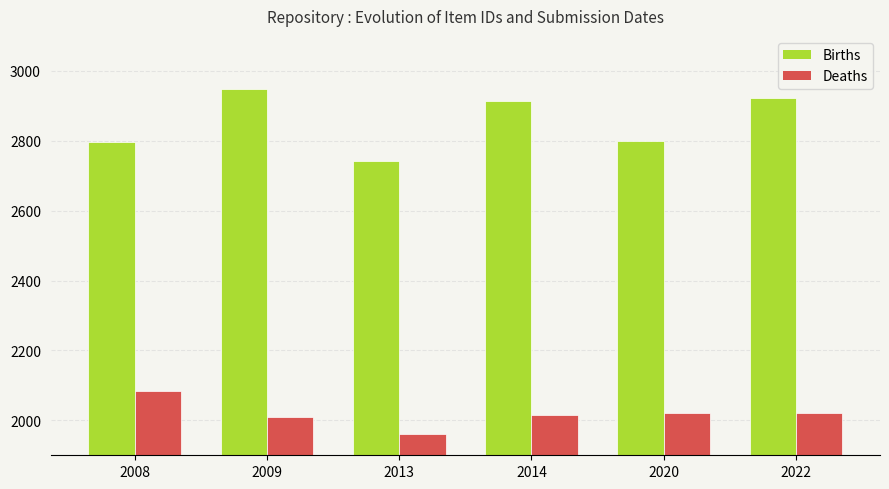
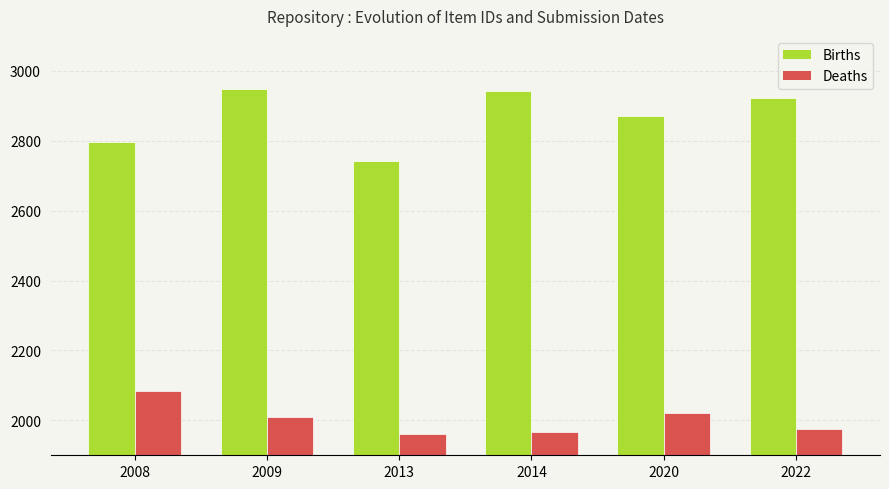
Births, 2014: 2920 -> 2940
Deaths, 2014: 2010 -> 1970
Births, 2020: 2800 -> 2870
Deaths, 2022: 2020 -> 1980
